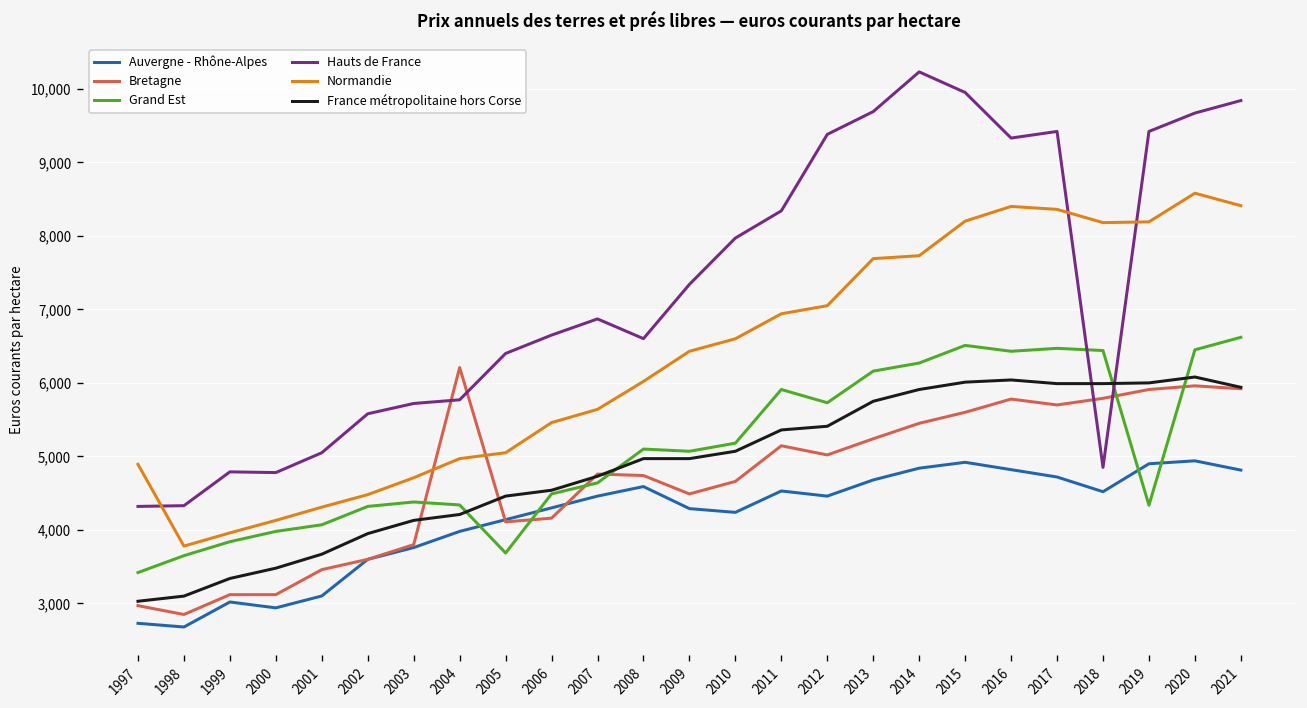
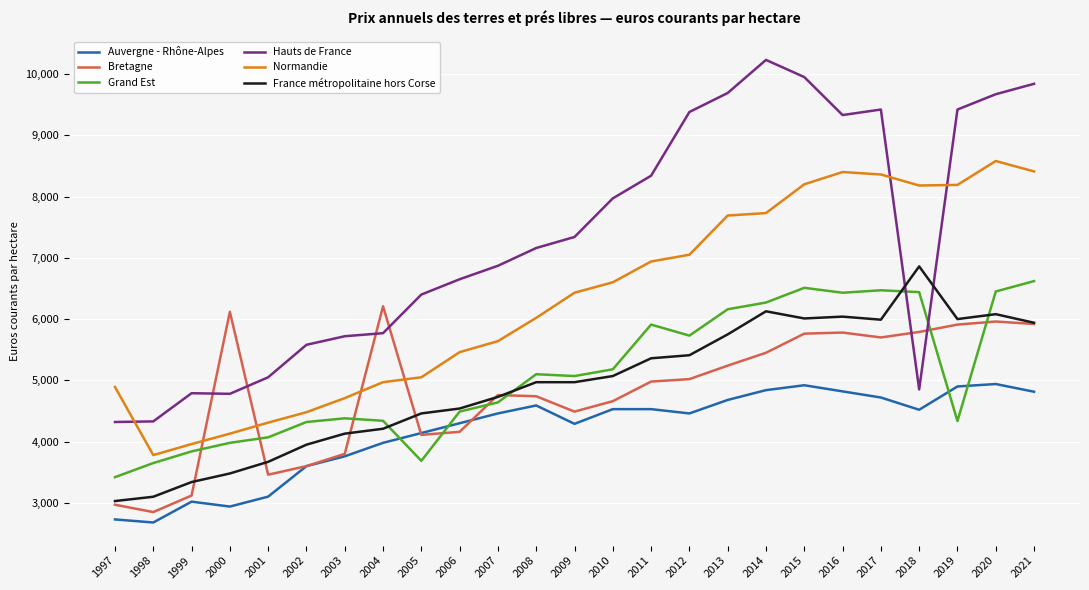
Bretagne, 2000: 3,100 -> 6,100
Hauts de France, 2008: 6,600 -> 7,200
Auvergne - Rhône-Alpes, 2010: 4,200 -> 4,500
Bretagne, 2011: 5,100 -> 5,000
France métropolitaine hors Corse, 2014: 5,900 -> 6,100
Bretagne, 2015: 5,600 -> 5,800
France métropolitaine hors Corse, 2018: 6,000 -> 6,900
